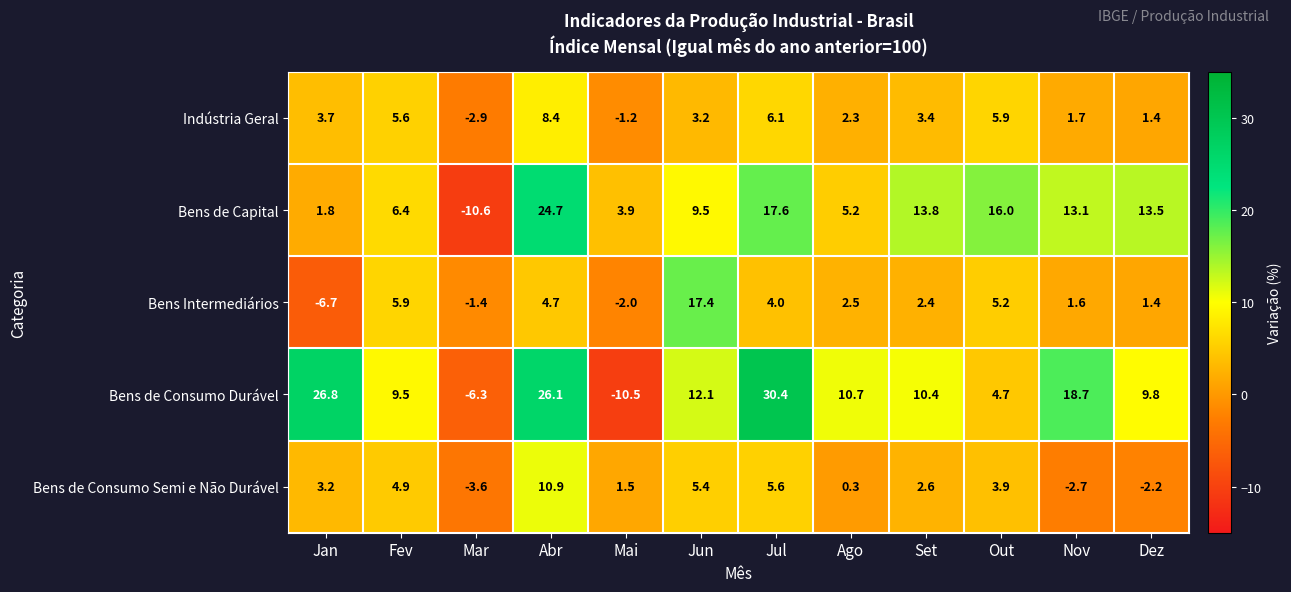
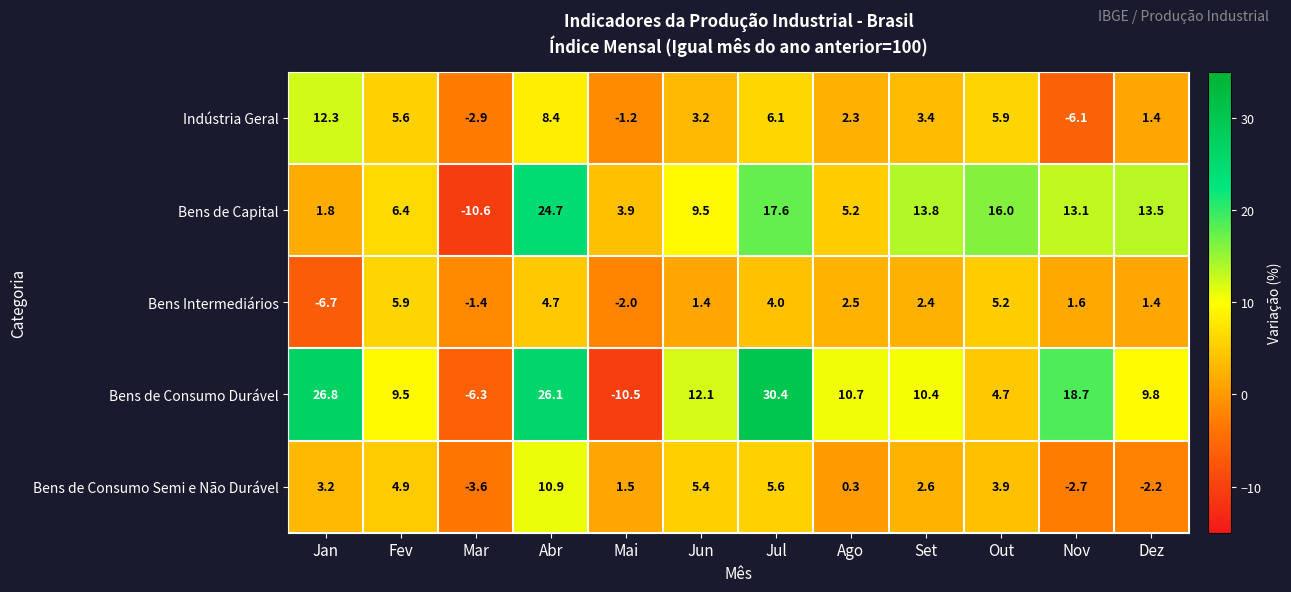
Indústria Geral, Jan: 3.7 -> 12.3
Indústria Geral, Nov: 1.7 -> -6.1
Bens Intermediários, Jun: 17.4 -> 1.4
